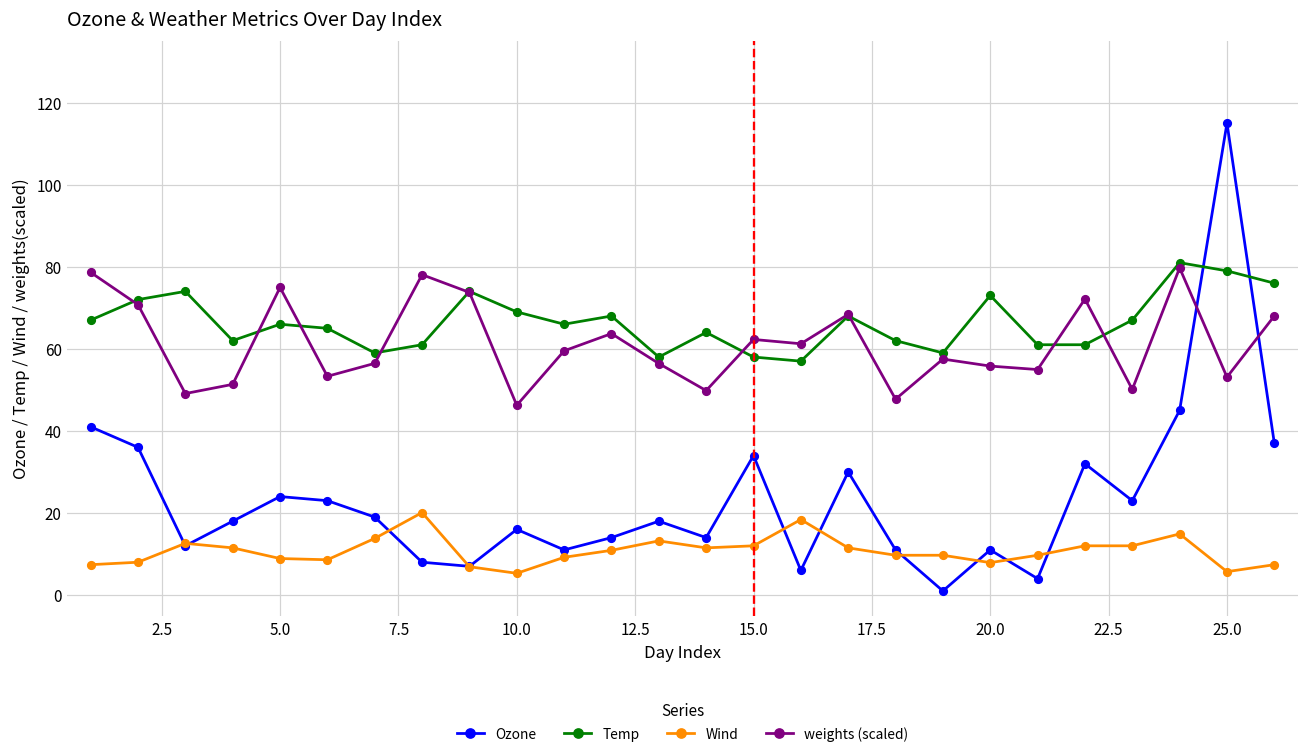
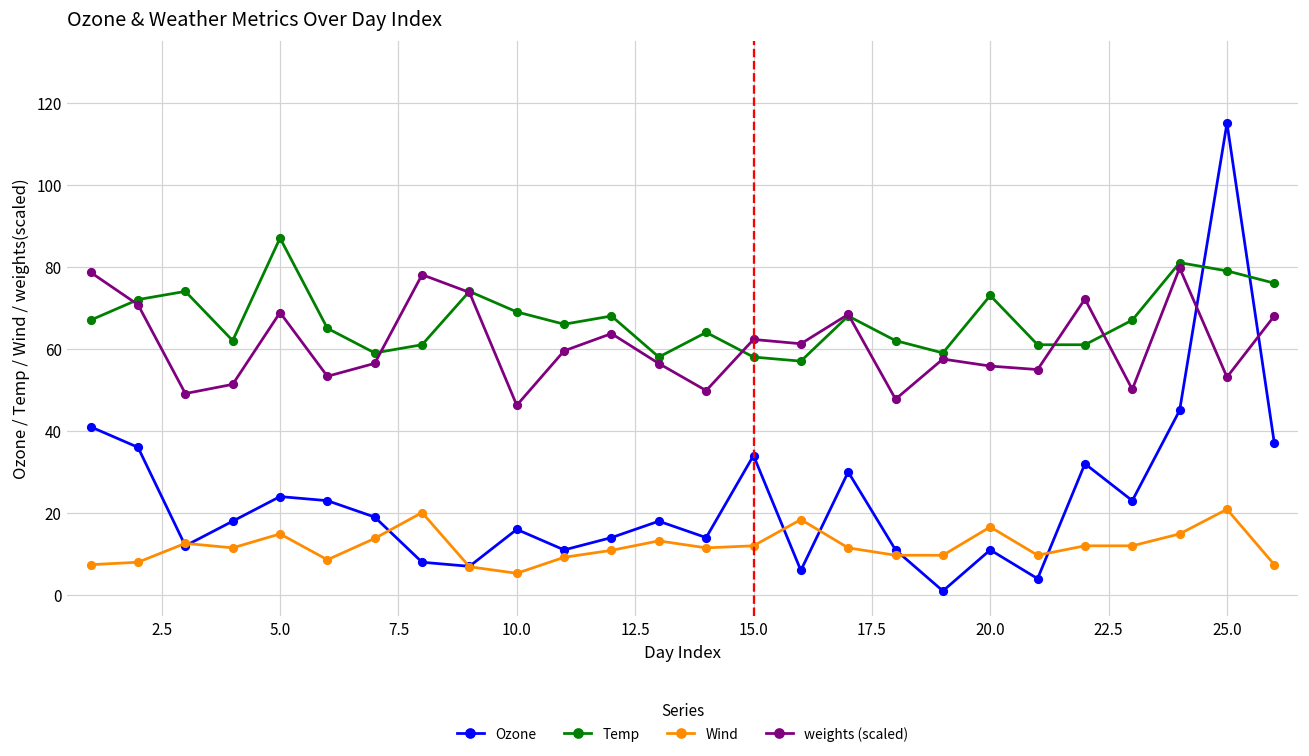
Temp, 5.0: 66 -> 87
Wind, 5.0: 9 -> 15
weights (scaled), 5.0: 75 -> 69
Wind, 20.0: 8 -> 17
Wind, 25.0: 6 -> 21
